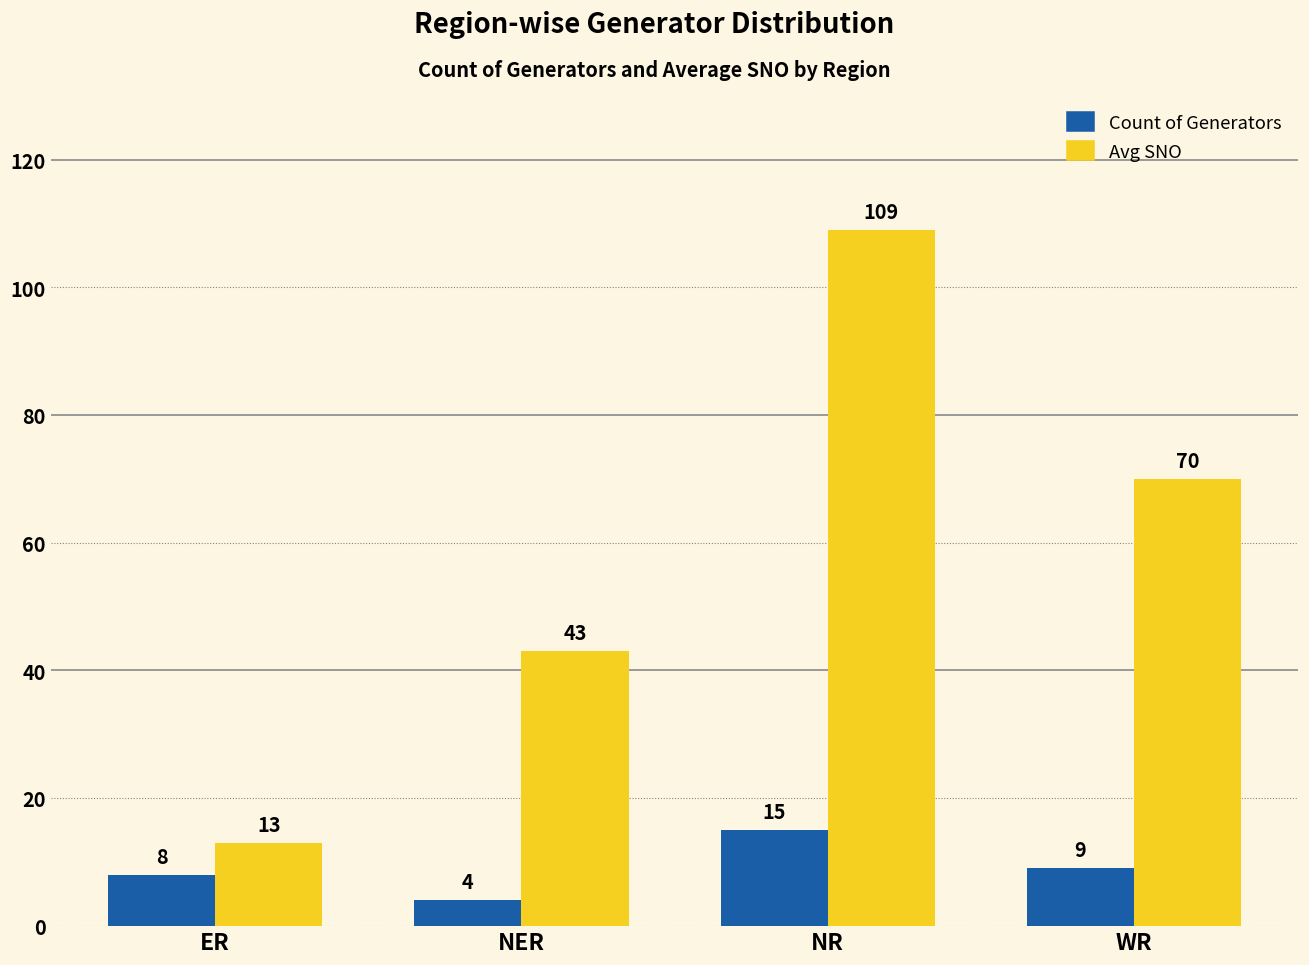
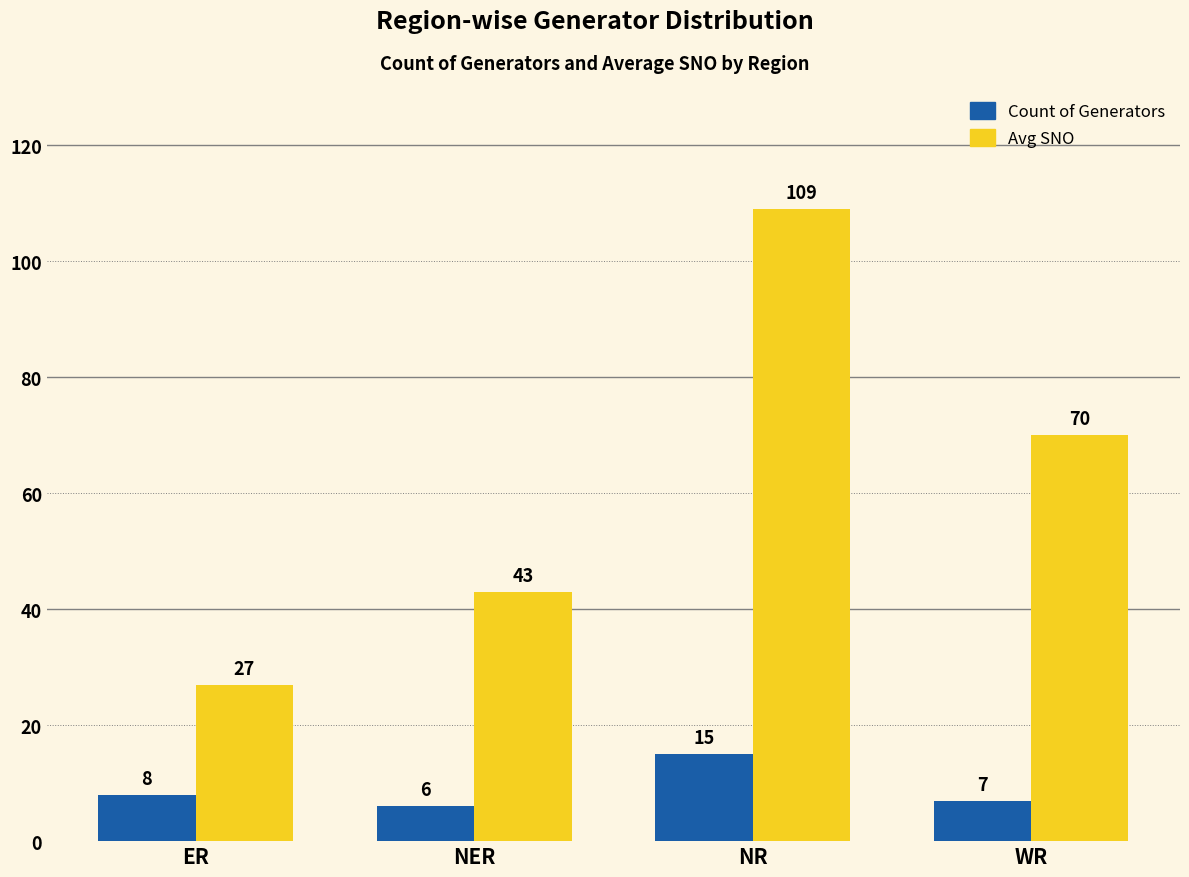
Avg SNO, ER: 13 -> 27
Count of Generators, NER: 4 -> 6
Count of Generators, WR: 9 -> 7
